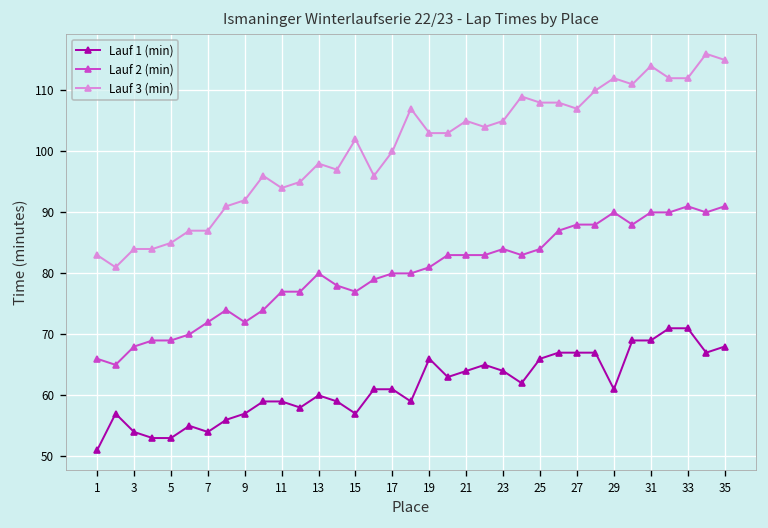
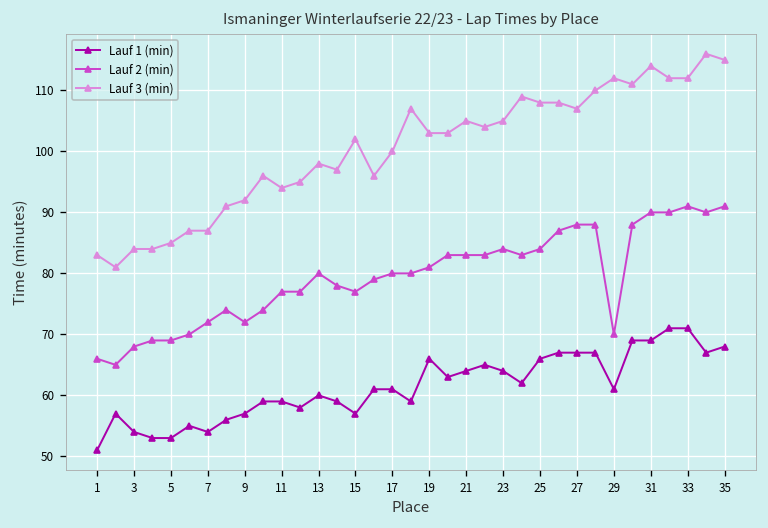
Lauf 2 (min), 29: 90 -> 70
